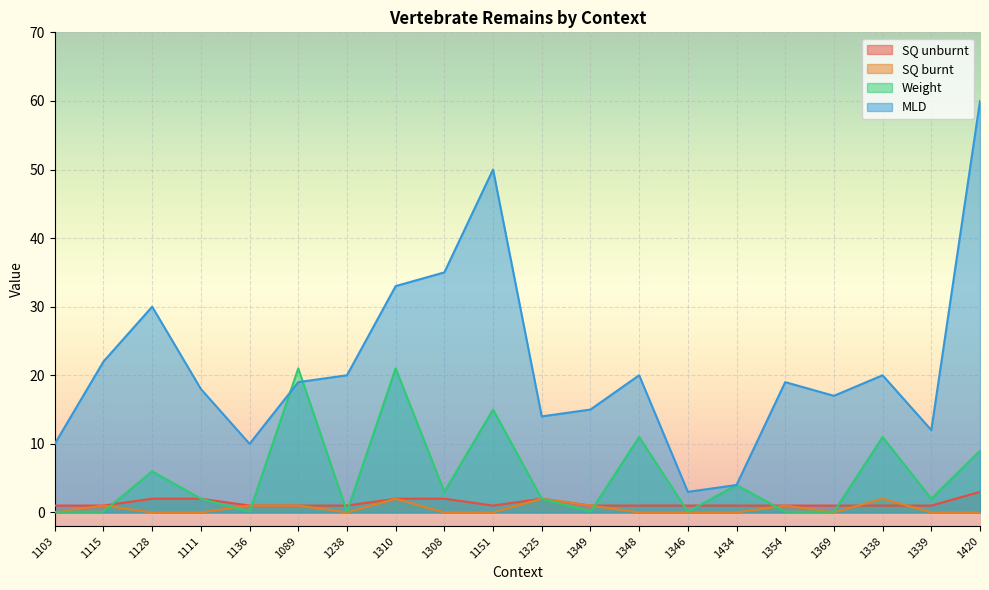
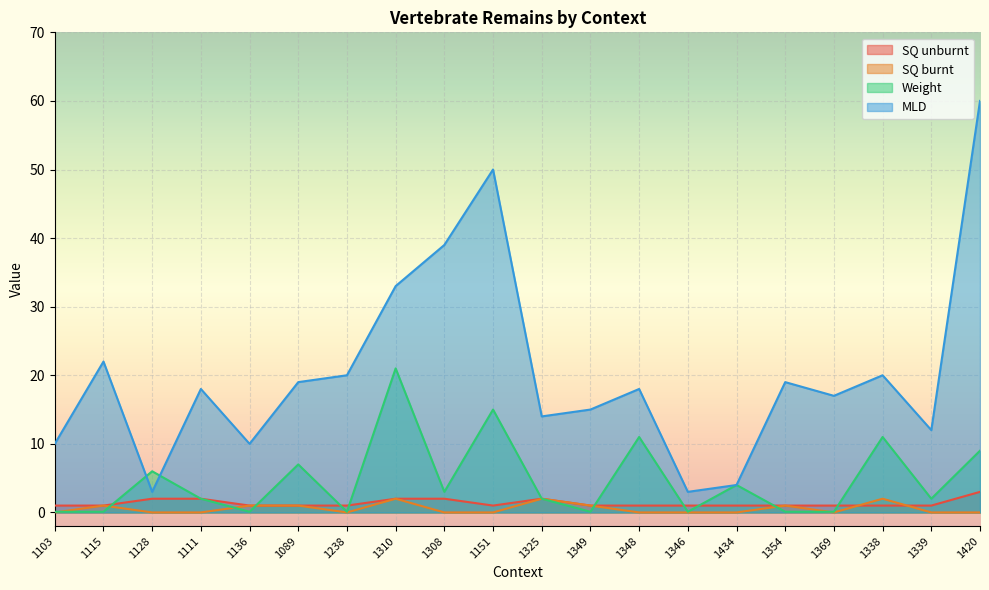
MLD, 1128: 30 -> 3
Weight, 1089: 21 -> 7
MLD, 1308: 35 -> 39
MLD, 1348: 20 -> 18
